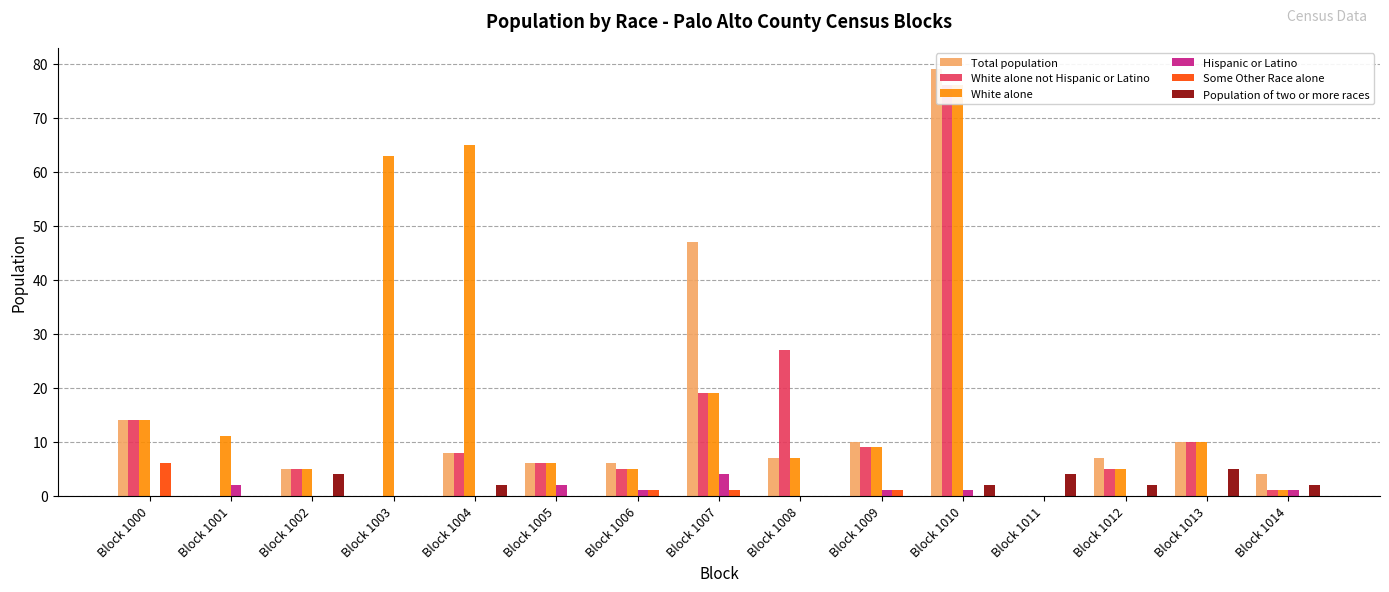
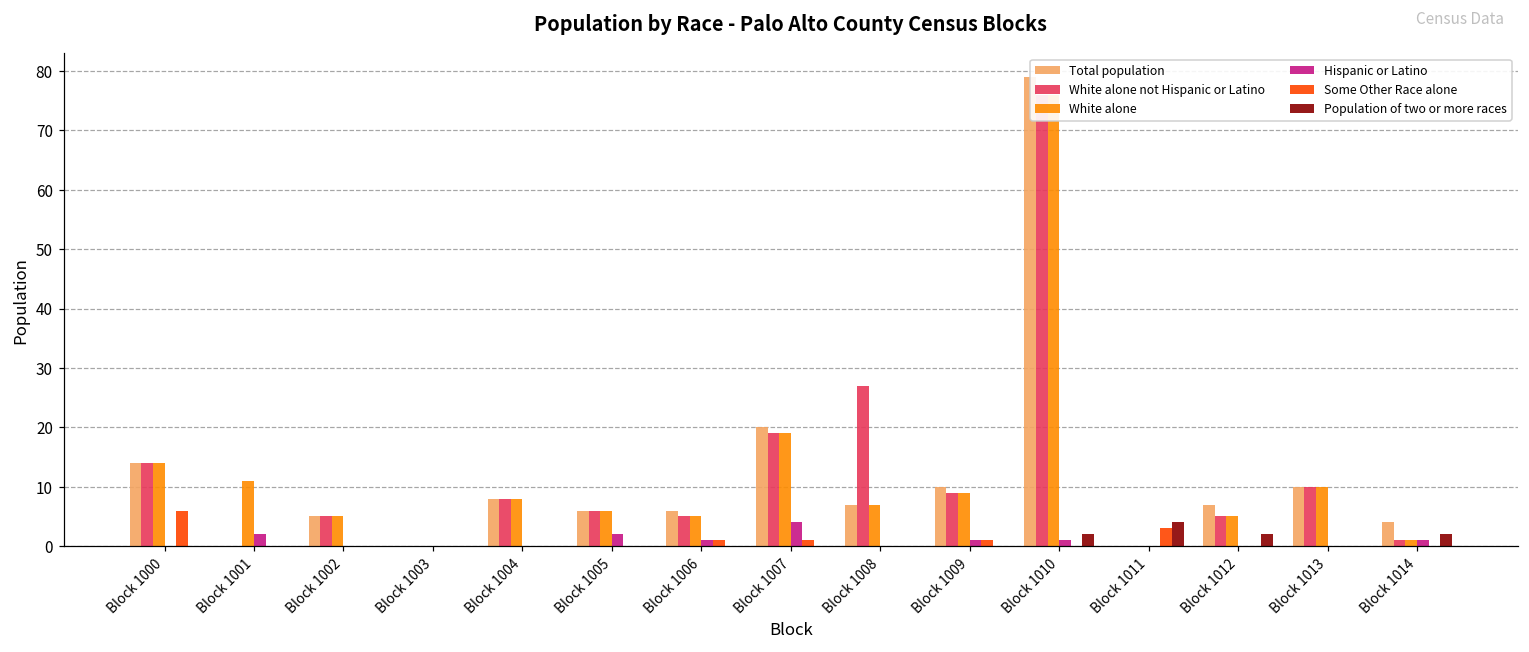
Population of two or more races, Block 1002: 4 -> 0
White alone, Block 1003: 63 -> 0
White alone, Block 1004: 65 -> 8
Population of two or more races, Block 1004: 2 -> 0
Total population, Block 1007: 47 -> 20
Some Other Race alone, Block 1011: 0 -> 3
Population of two or more races, Block 1013: 5 -> 0
